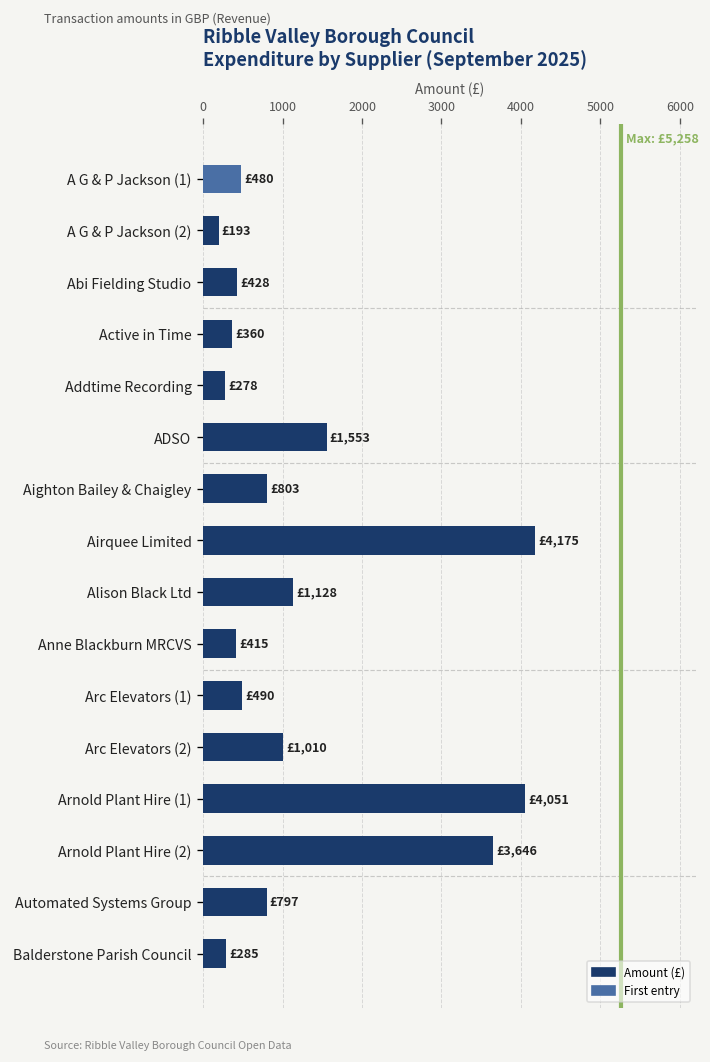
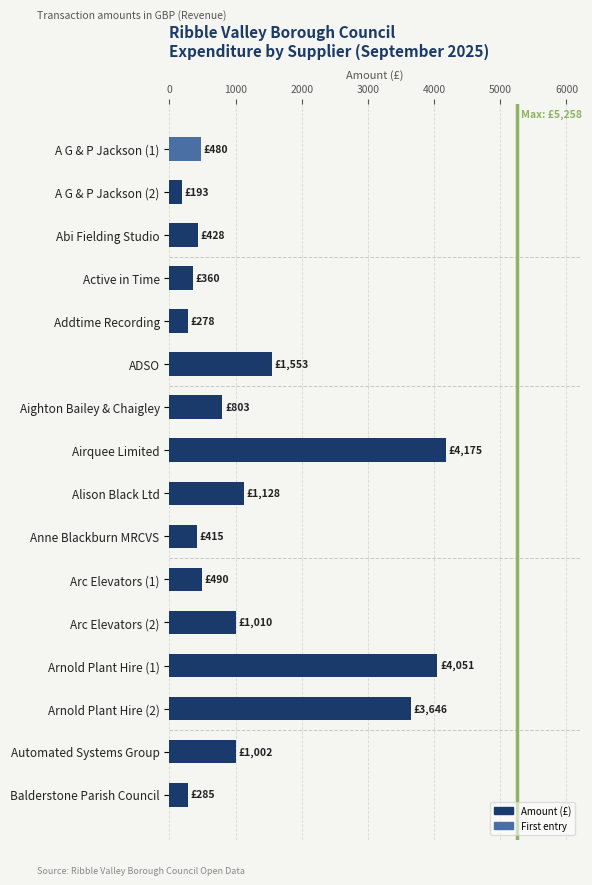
Automated Systems Group: £797 -> £1,002
